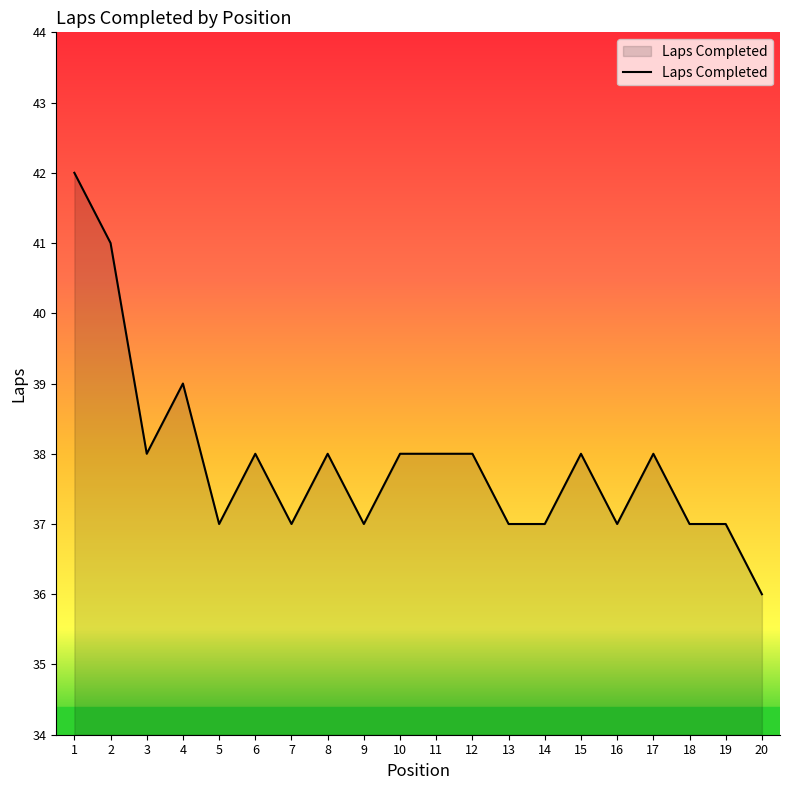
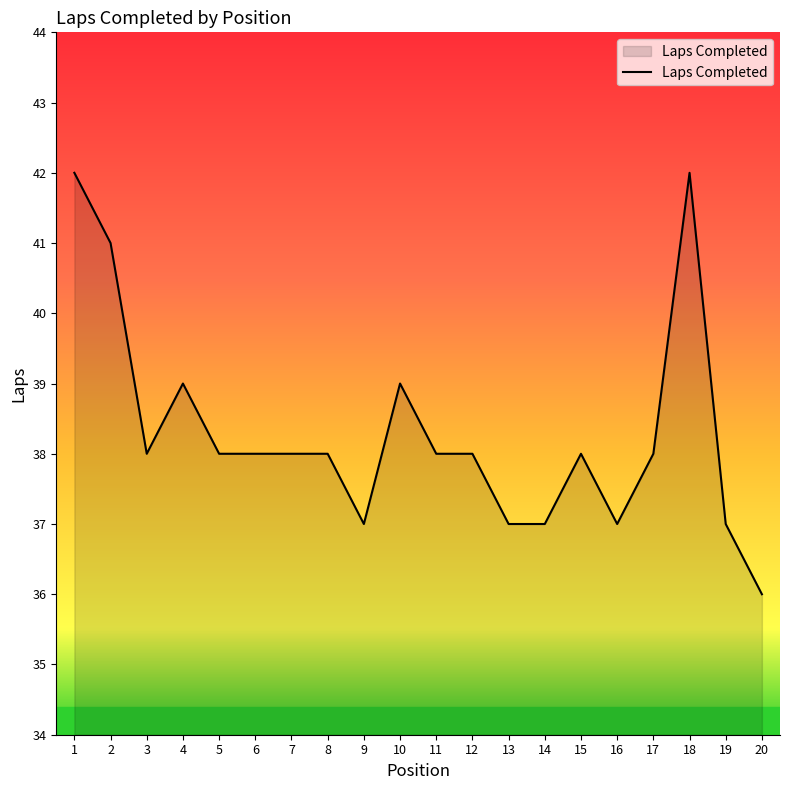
5: 37 -> 38
7: 37 -> 38
10: 38 -> 39
18: 37 -> 42
